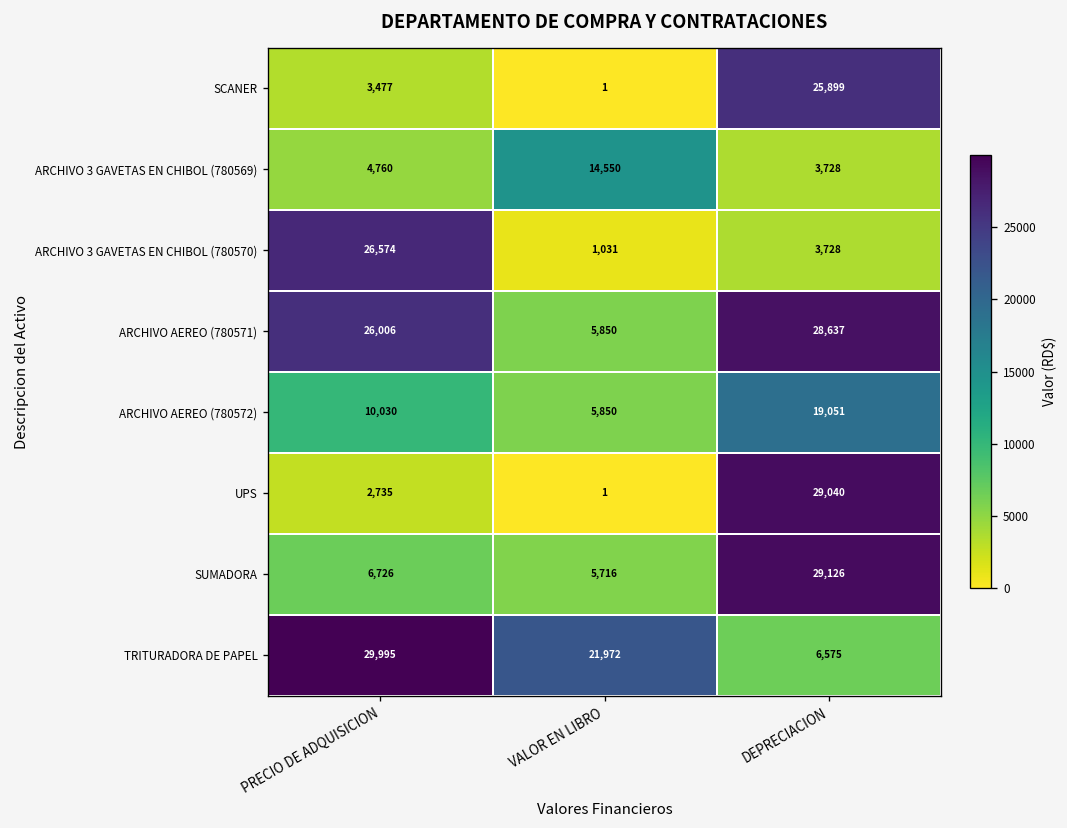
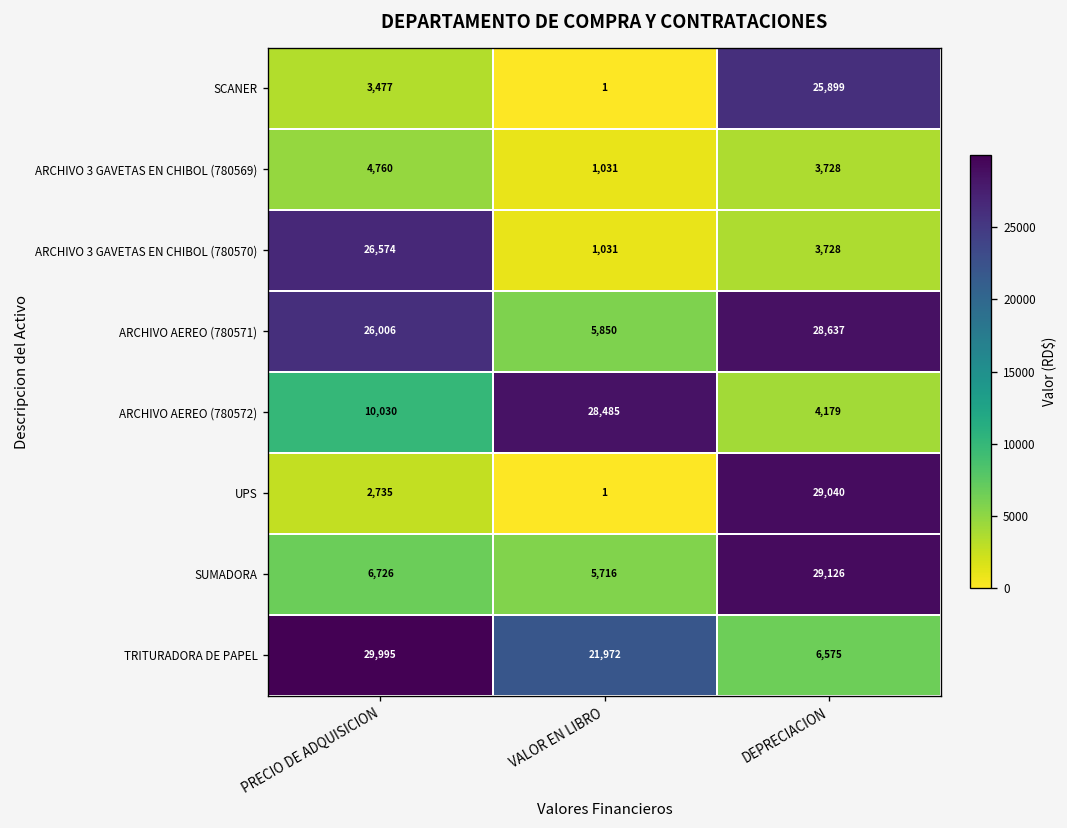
ARCHIVO 3 GAVETAS EN CHIBOL (780569), VALOR EN LIBRO: 14,550 -> 1,031
ARCHIVO AEREO (780572), VALOR EN LIBRO: 5,850 -> 28,485
ARCHIVO AEREO (780572), DEPRECIACION: 19,051 -> 4,179
